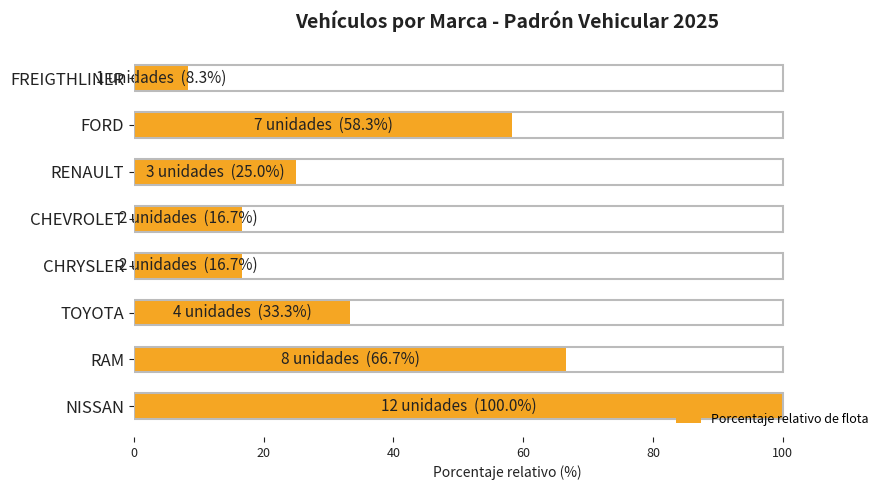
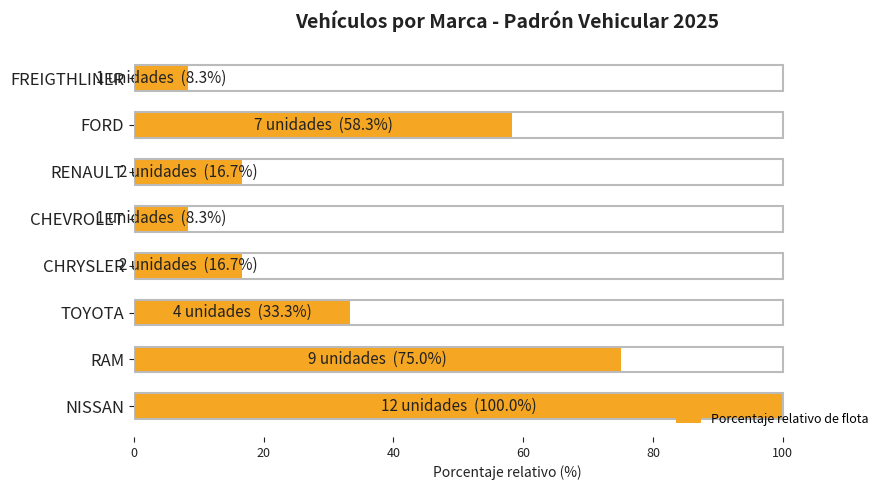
RENAULT: 3 unidades (25.0%) -> 2 unidades (16.7%)
CHEVROLET: 2 unidades (16.7%) -> 1 unidades (8.3%)
RAM: 8 unidades (66.7%) -> 9 unidades (75.0%)
